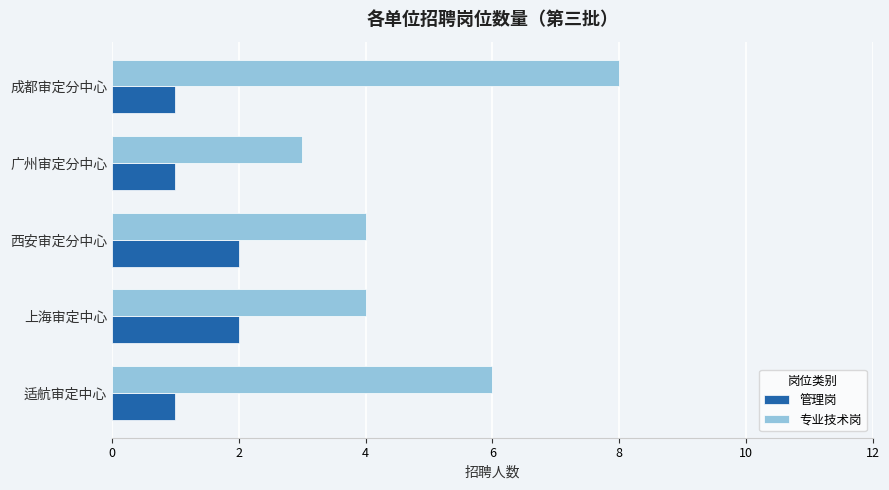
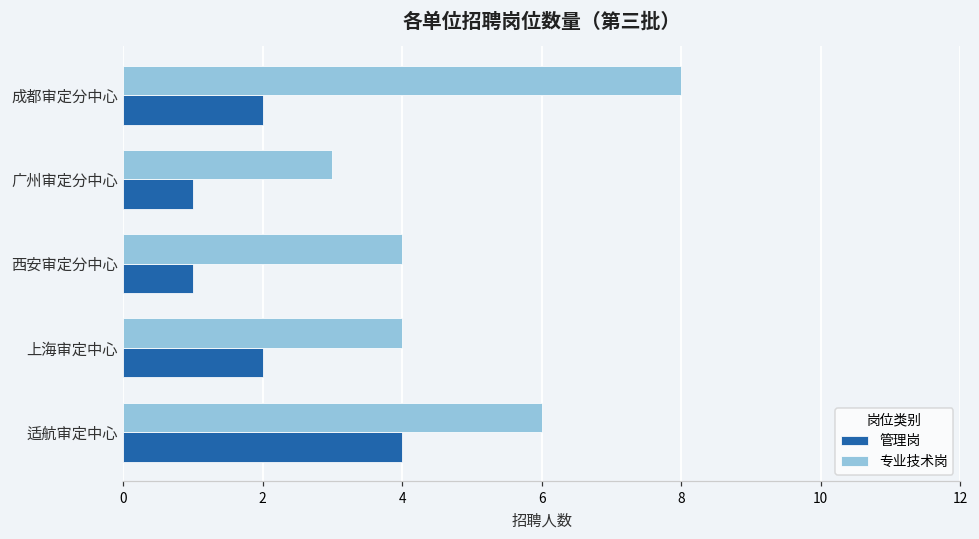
管理岗, 成都审定分中心: 1 -> 2
管理岗, 西安审定分中心: 2 -> 1
管理岗, 适航审定中心: 1 -> 4
